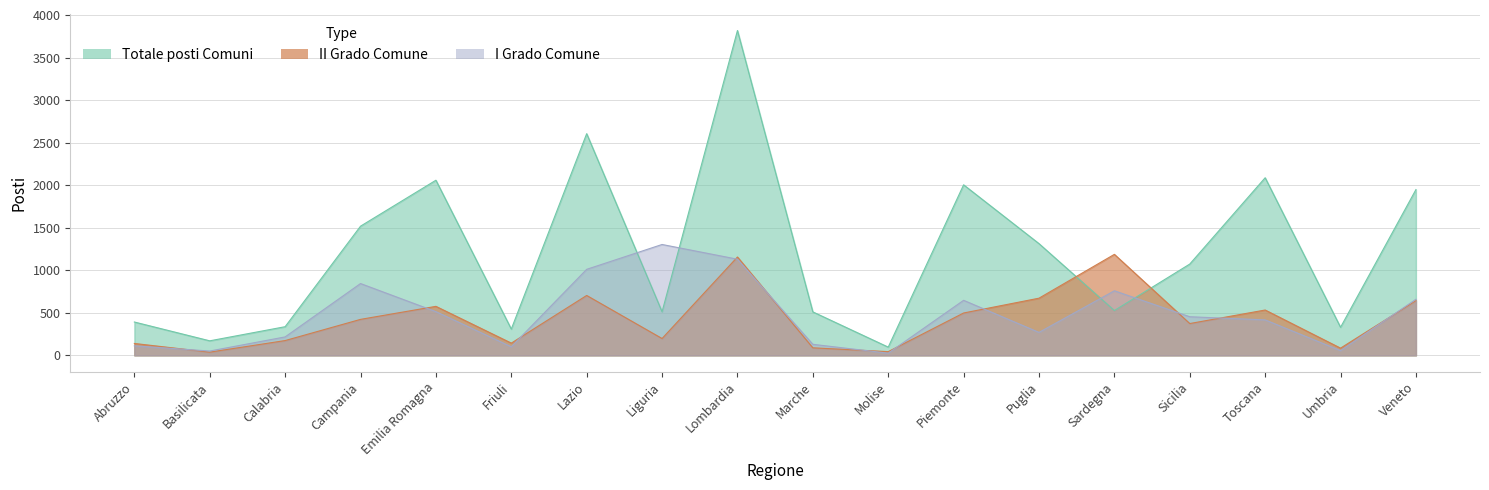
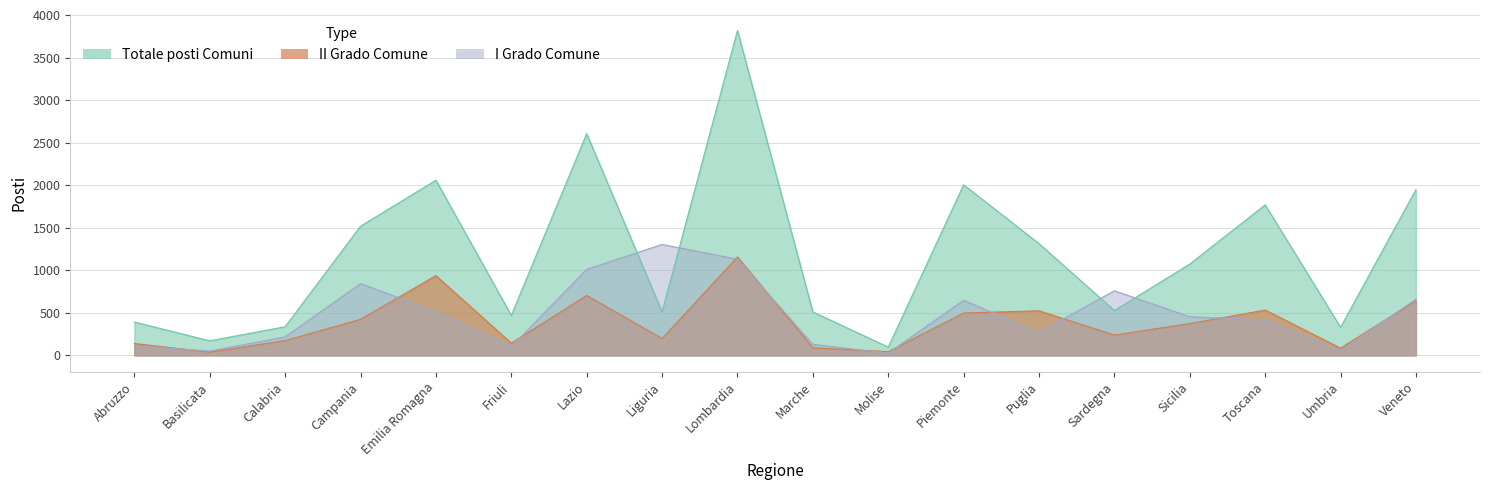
II Grado Comune, Emilia Romagna: 600 -> 900
Totale posti Comuni, Friuli: 300 -> 500
II Grado Comune, Puglia: 700 -> 500
II Grado Comune, Sardegna: 1200 -> 200
Totale posti Comuni, Toscana: 2100 -> 1800
